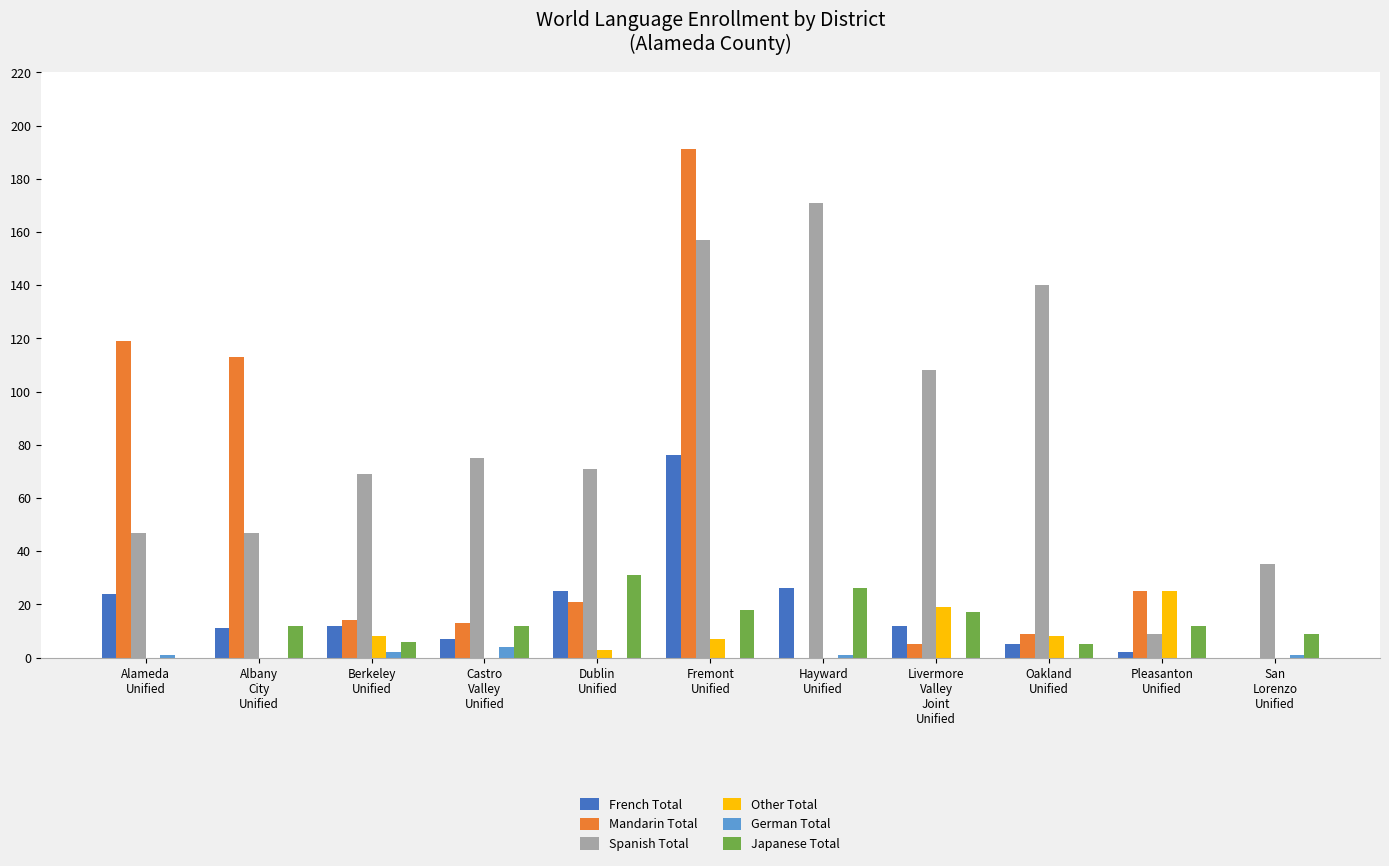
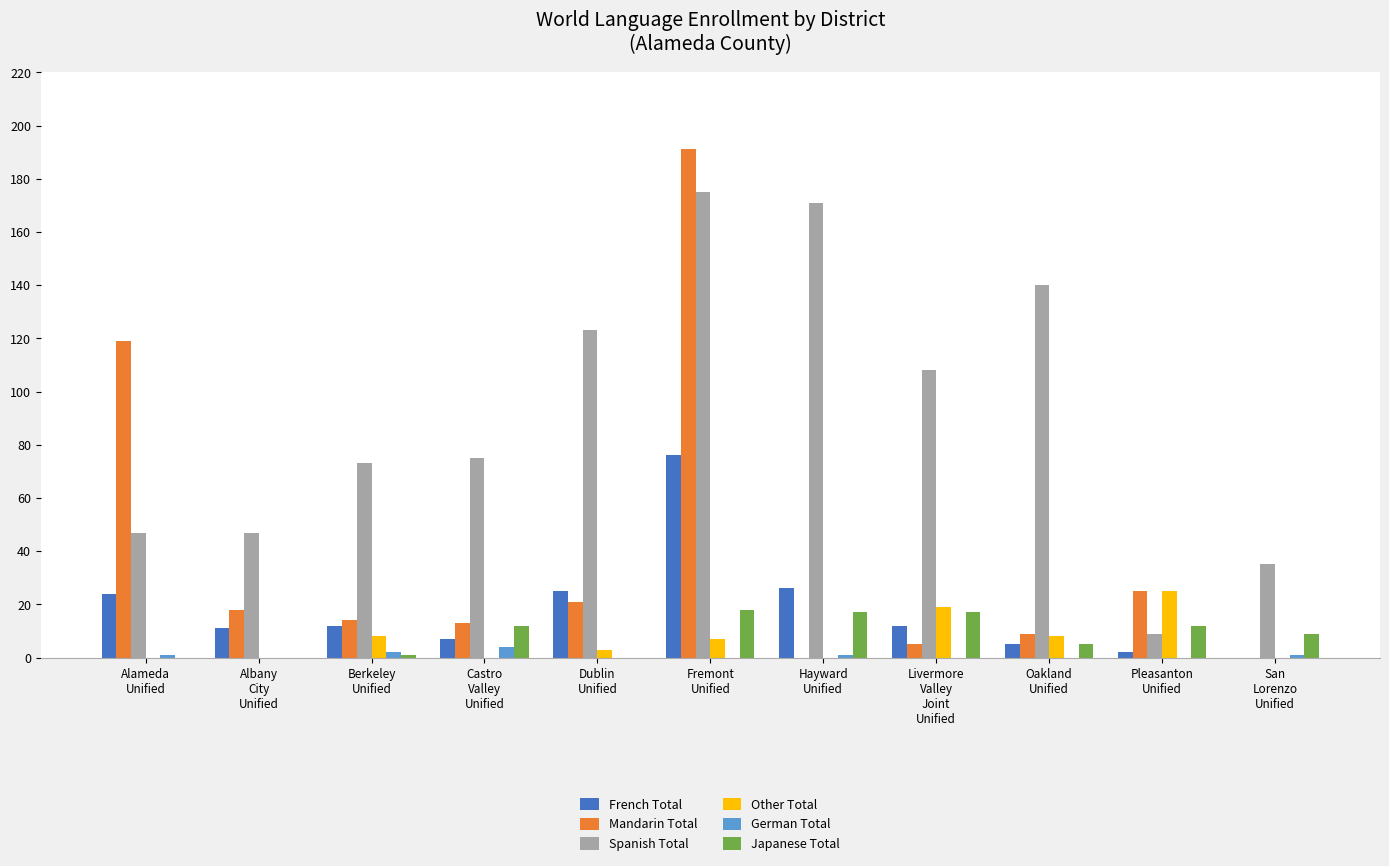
Mandarin Total, Albany City Unified: 113 -> 18
Japanese Total, Albany City Unified: 12 -> 0
Spanish Total, Berkeley Unified: 69 -> 73
Japanese Total, Berkeley Unified: 6 -> 1
Spanish Total, Dublin Unified: 71 -> 123
Japanese Total, Dublin Unified: 31 -> 0
Spanish Total, Fremont Unified: 157 -> 175
Japanese Total, Hayward Unified: 26 -> 17
